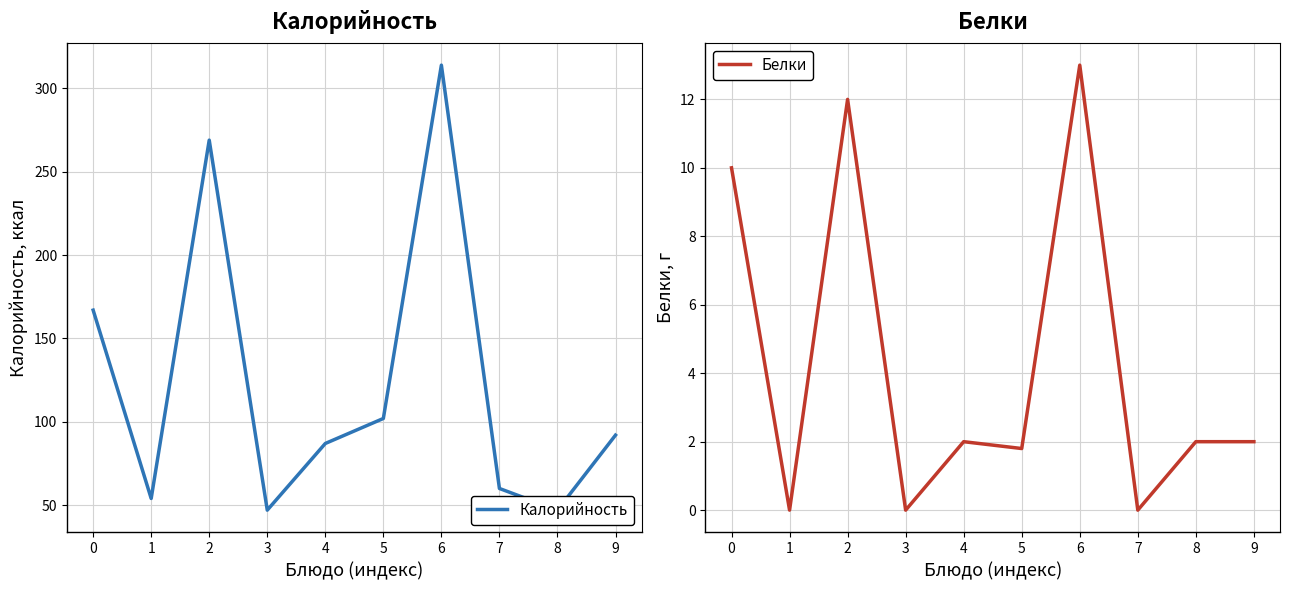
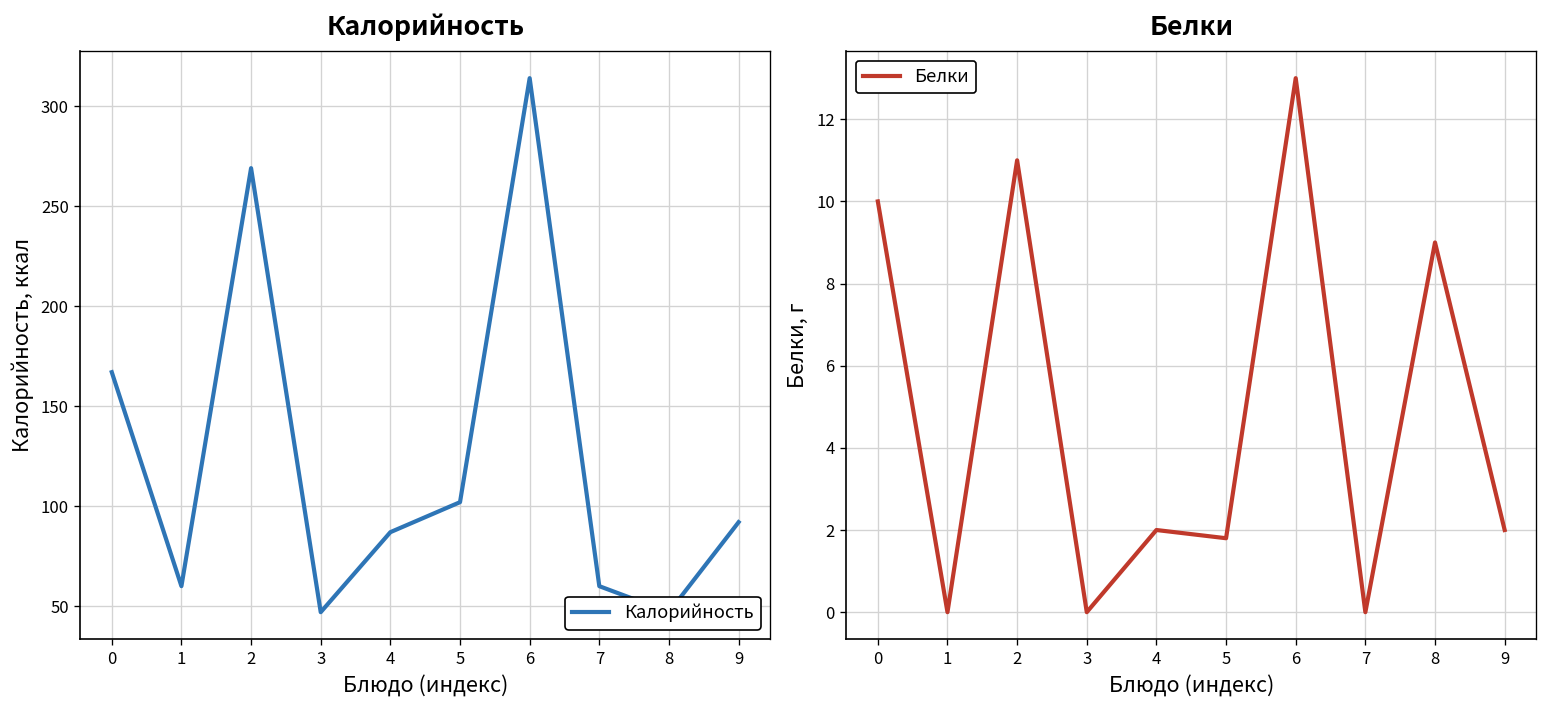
Калорийность, 1: 54 -> 60
Белки, 2: 12 -> 11
Белки, 8: 2 -> 9
